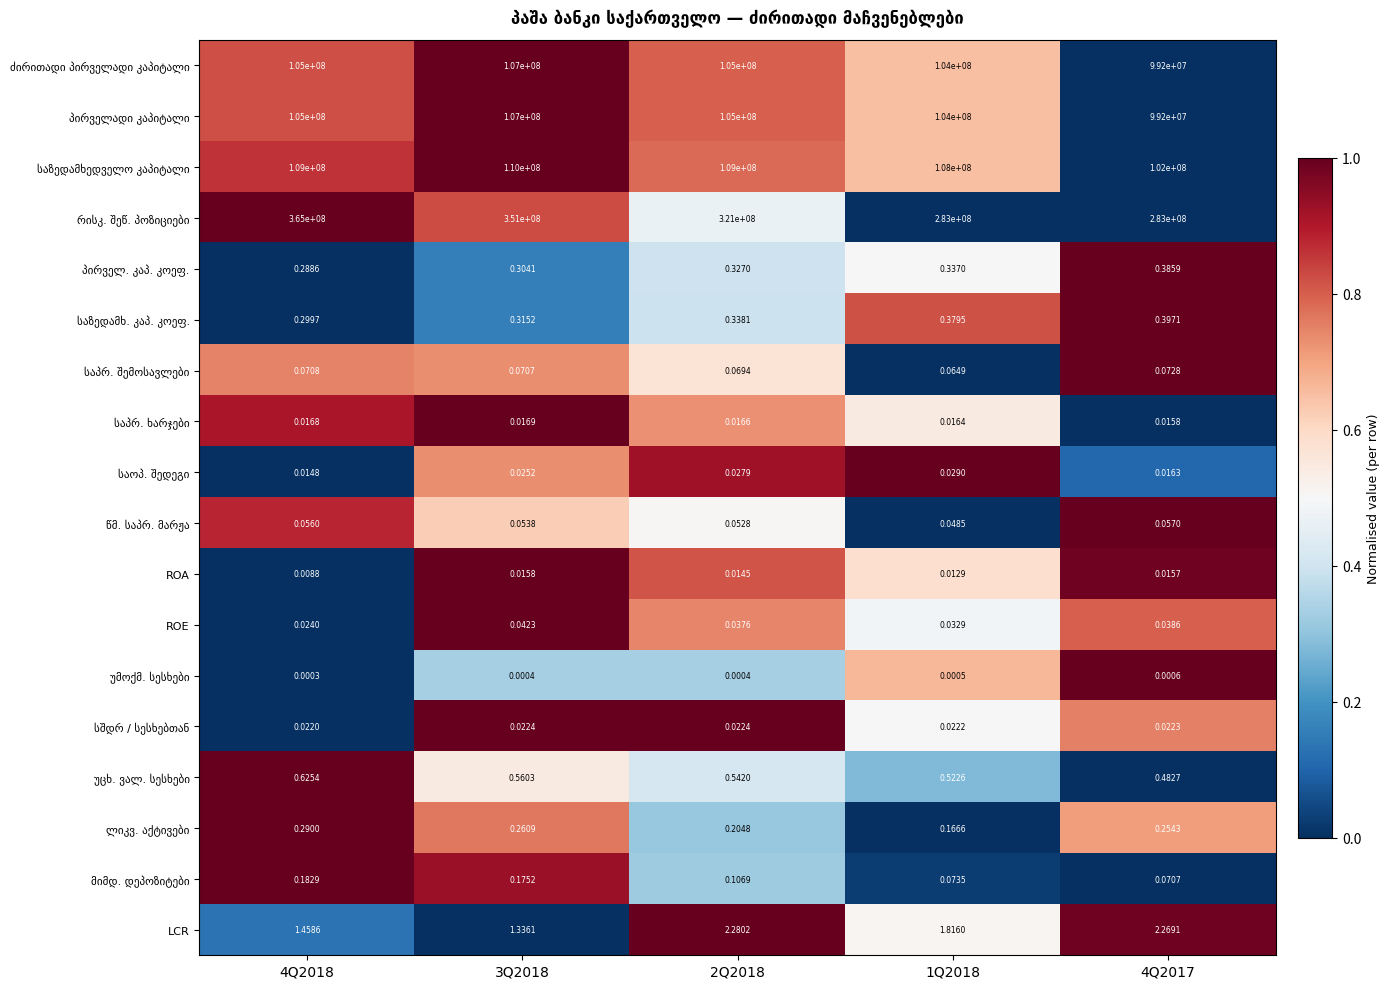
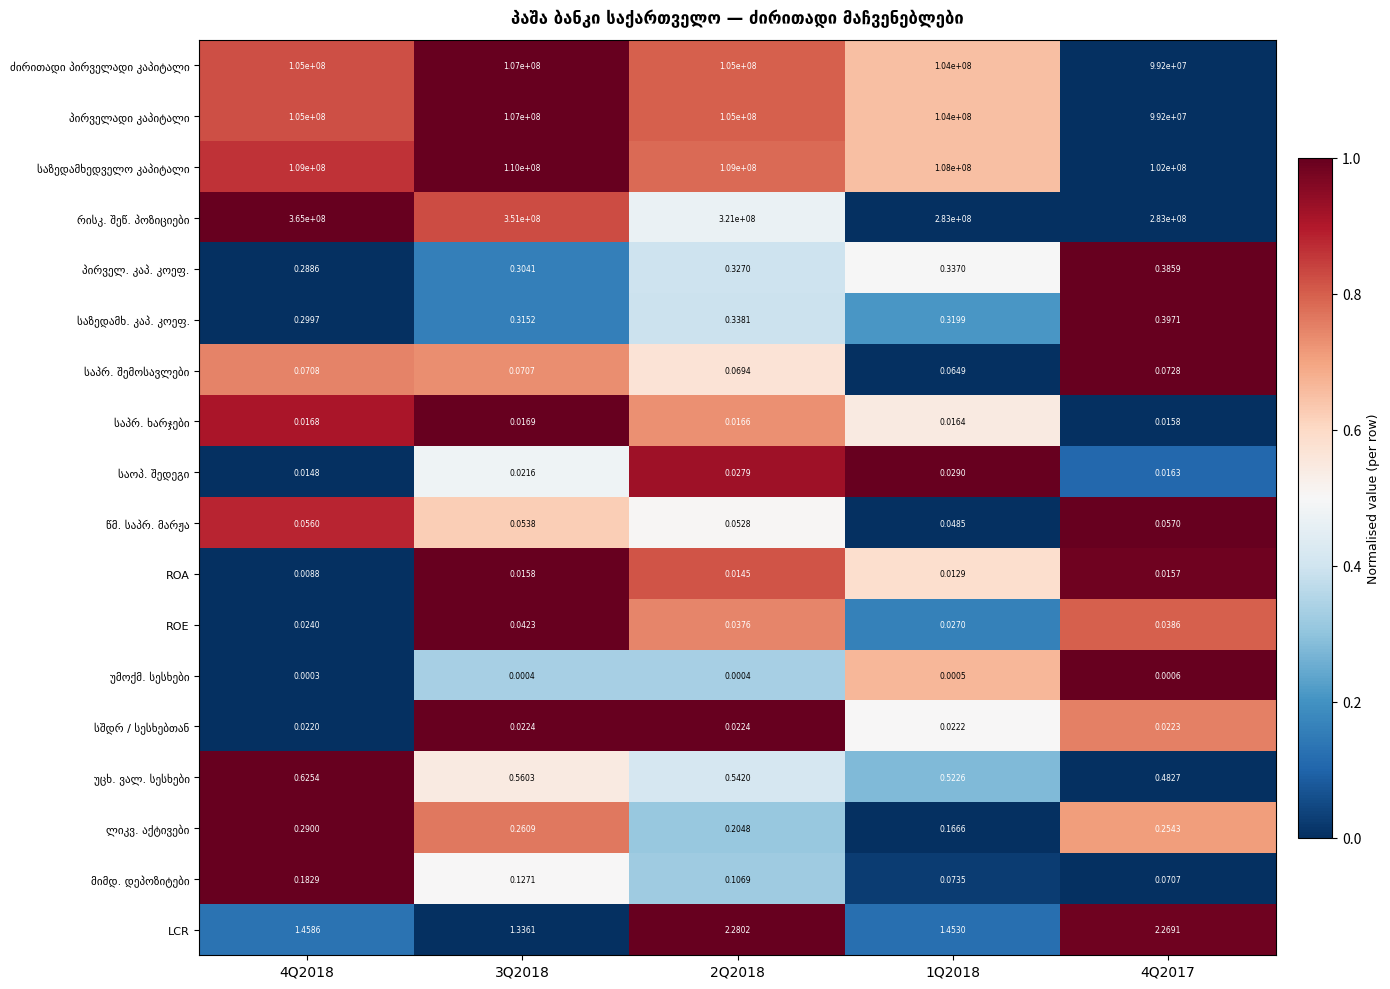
საზედამხ. კაპ. კოეფ., 1Q2018: 0.3795 -> 0.3199
საოპ. შედეგი, 3Q2018: 0.0252 -> 0.0216
ROE, 1Q2018: 0.0329 -> 0.0270
მიმდ. დეპოზიტები, 3Q2018: 0.1752 -> 0.1271
LCR, 1Q2018: 1.8160 -> 1.4530
